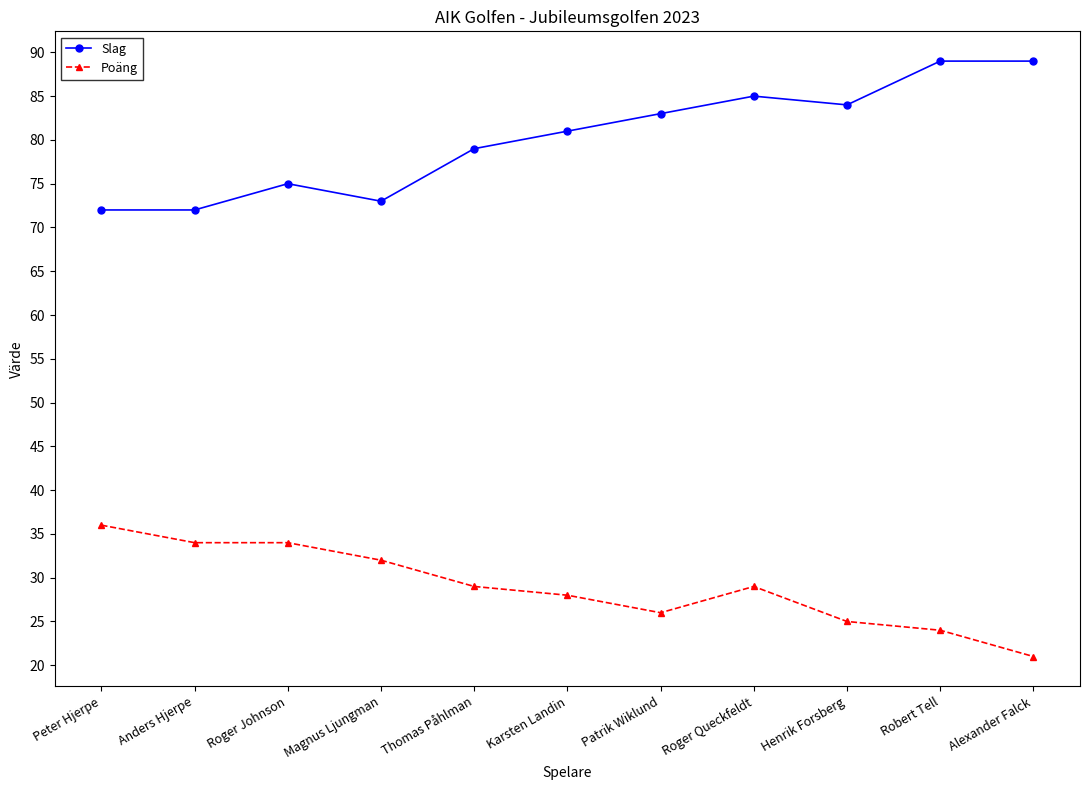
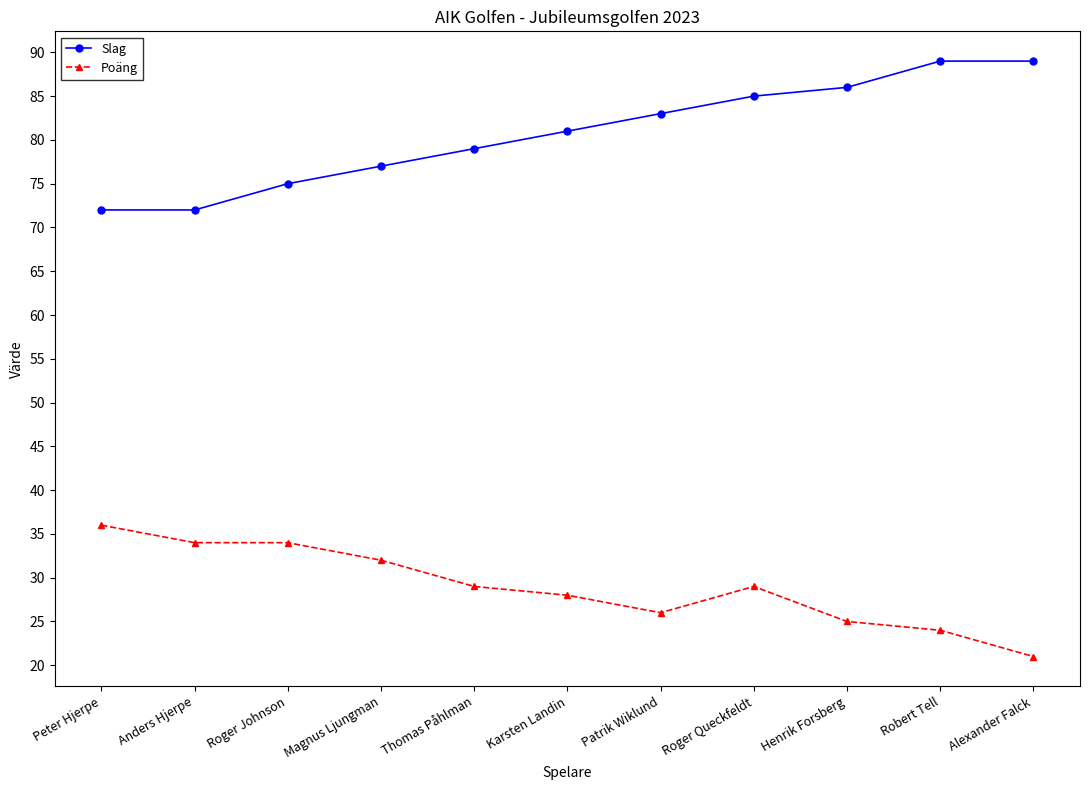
Slag, Magnus Ljungman: 73 -> 77
Slag, Henrik Forsberg: 84 -> 86
